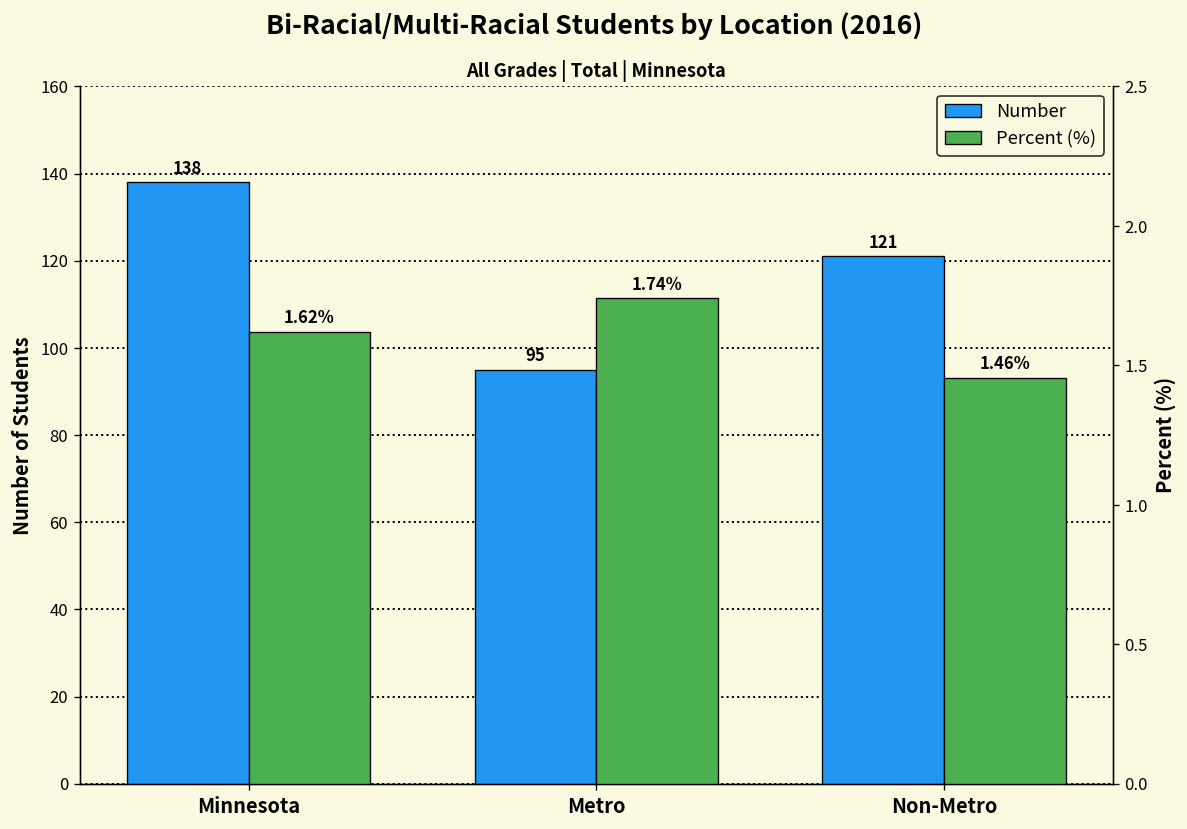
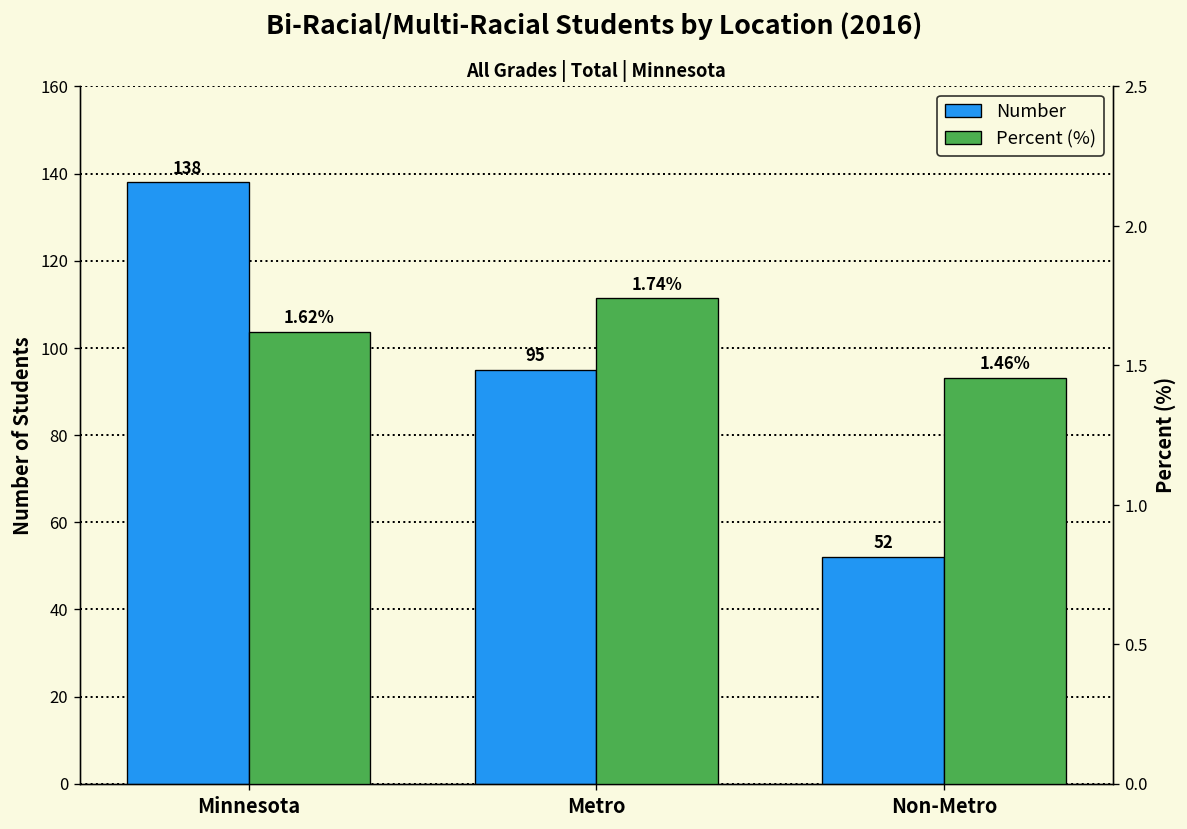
Number, Non-Metro: 121 -> 52
